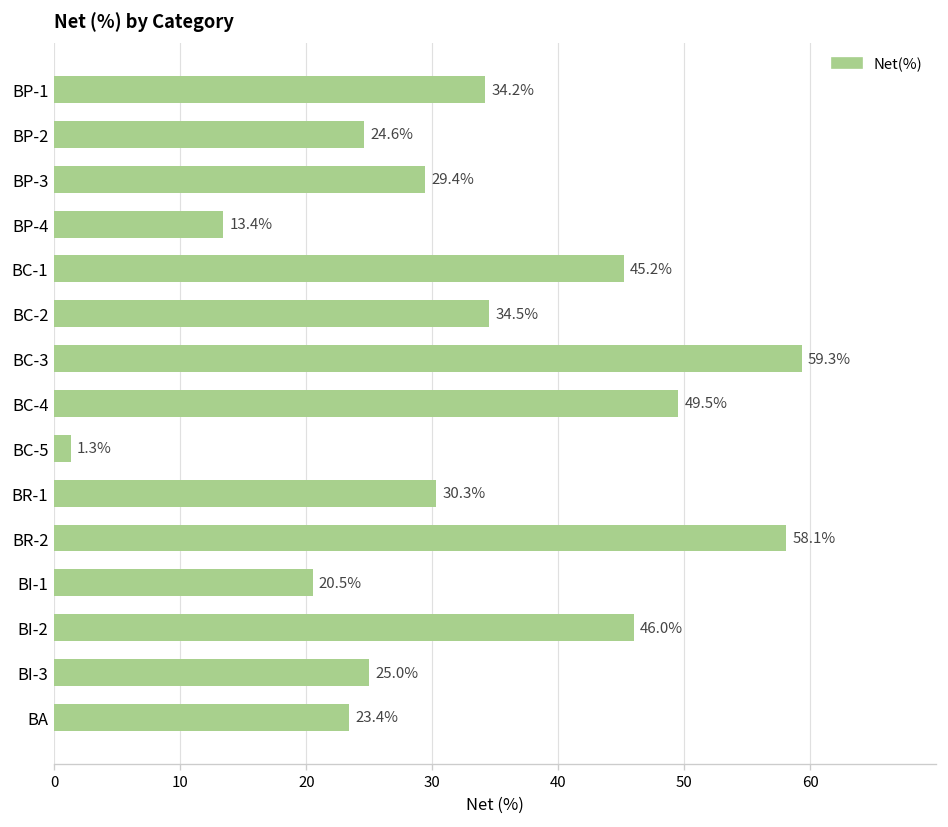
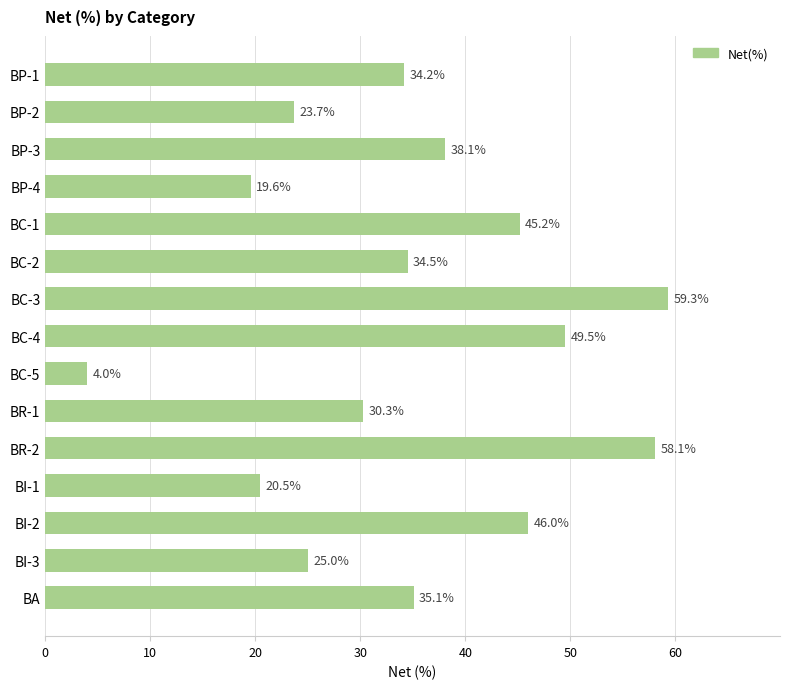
BP-2: 24.6% -> 23.7%
BP-3: 29.4% -> 38.1%
BP-4: 13.4% -> 19.6%
BC-5: 1.3% -> 4.0%
BA: 23.4% -> 35.1%
